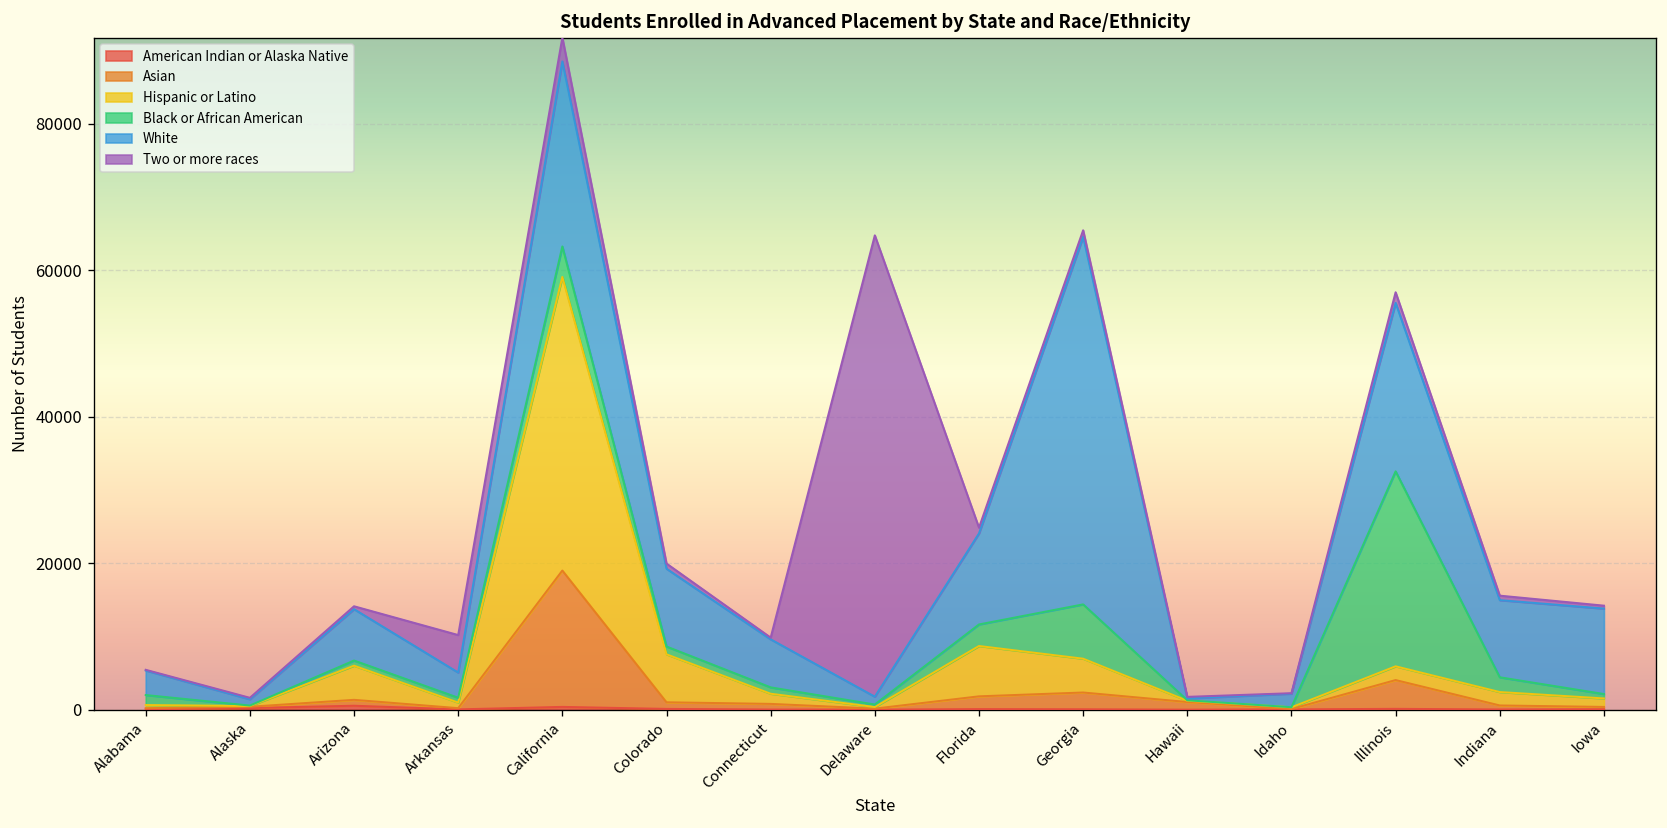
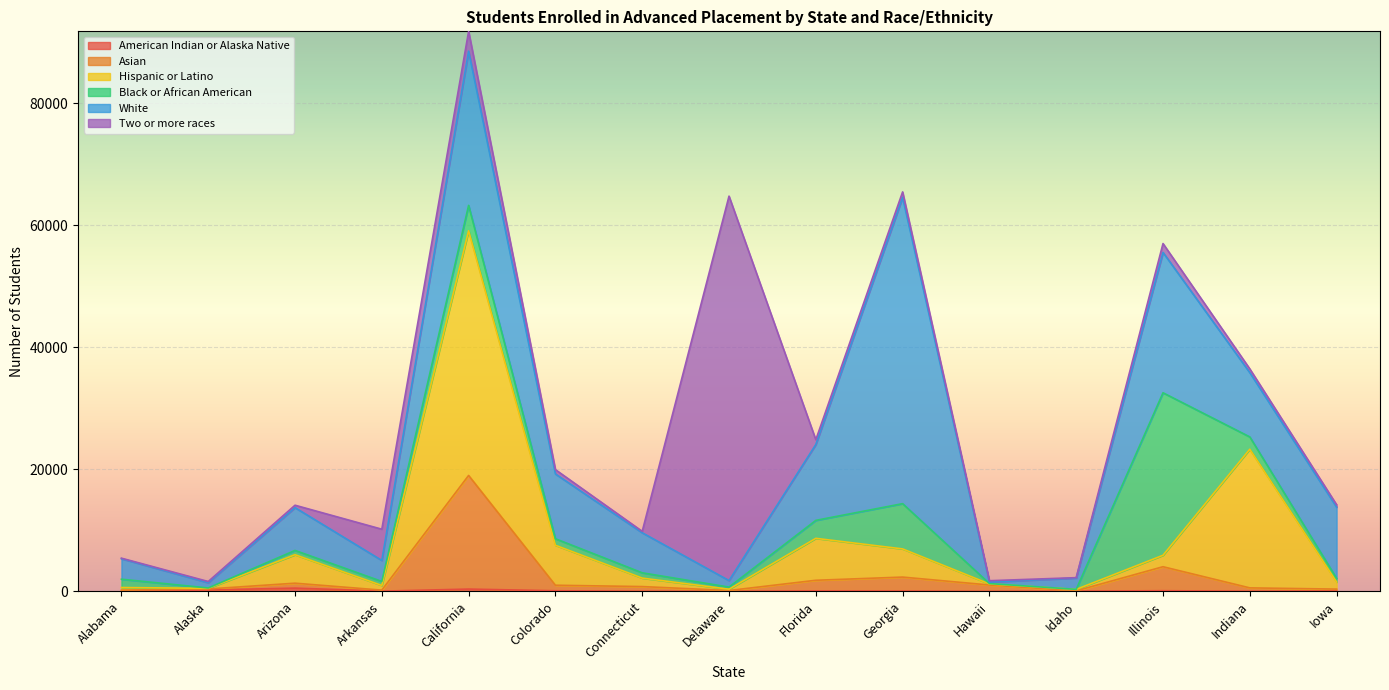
Hispanic or Latino, Indiana: 2000 -> 23000
